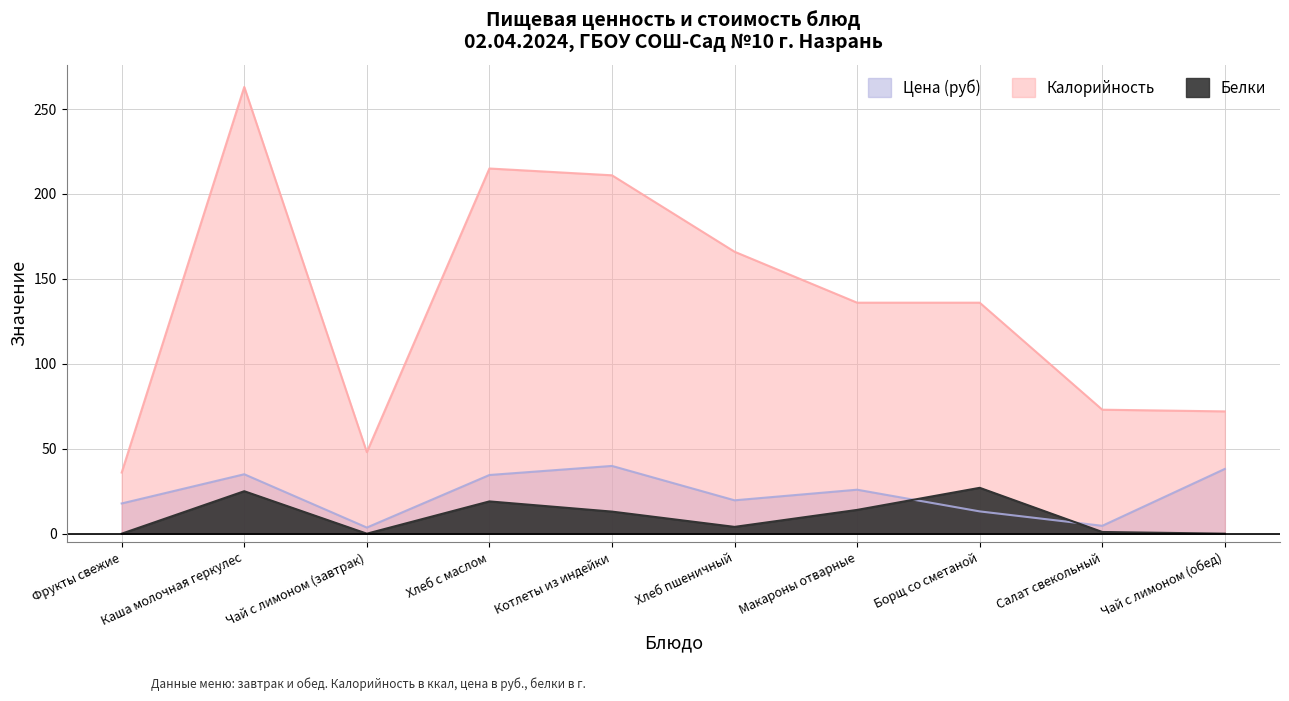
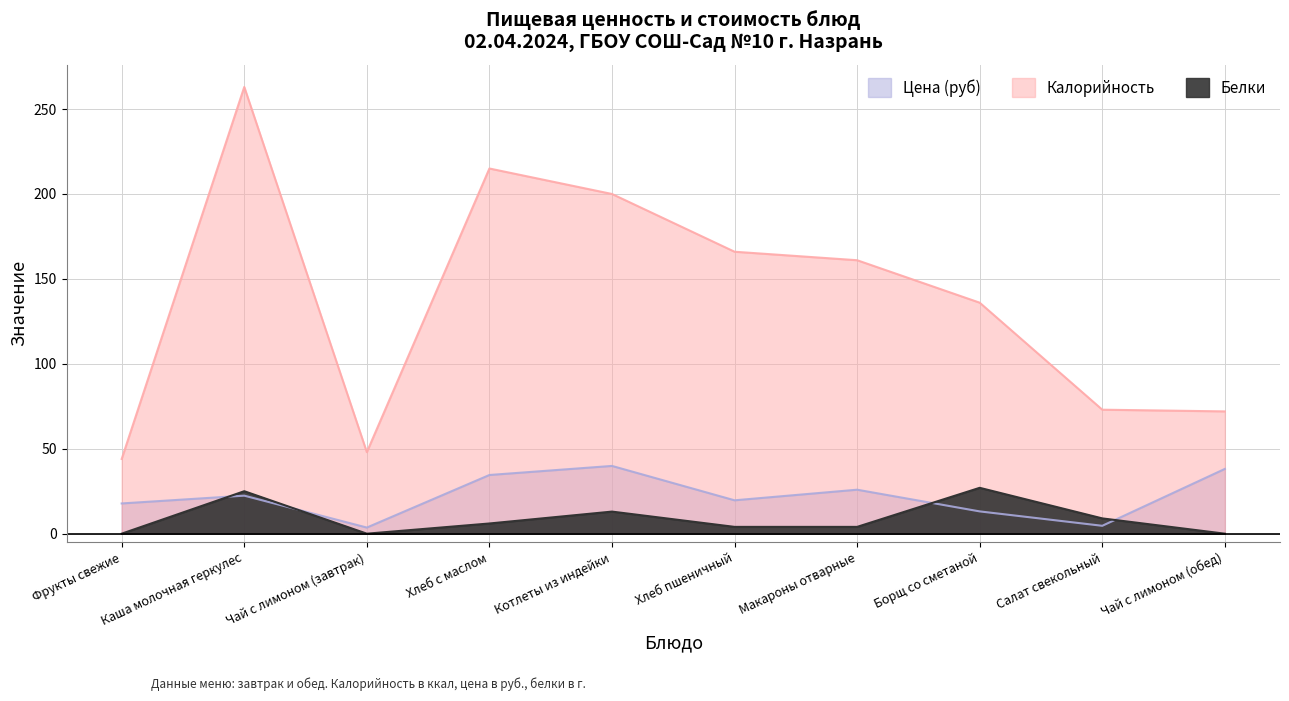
Калорийность, Фрукты свежие: 36 -> 44
Цена (руб), Каша молочная геркулес: 35 -> 22
Белки, Хлеб с маслом: 19 -> 6
Калорийность, Котлеты из индейки: 211 -> 200
Калорийность, Макароны отварные: 136 -> 161
Белки, Макароны отварные: 14 -> 4
Белки, Салат свекольный: 1 -> 9
